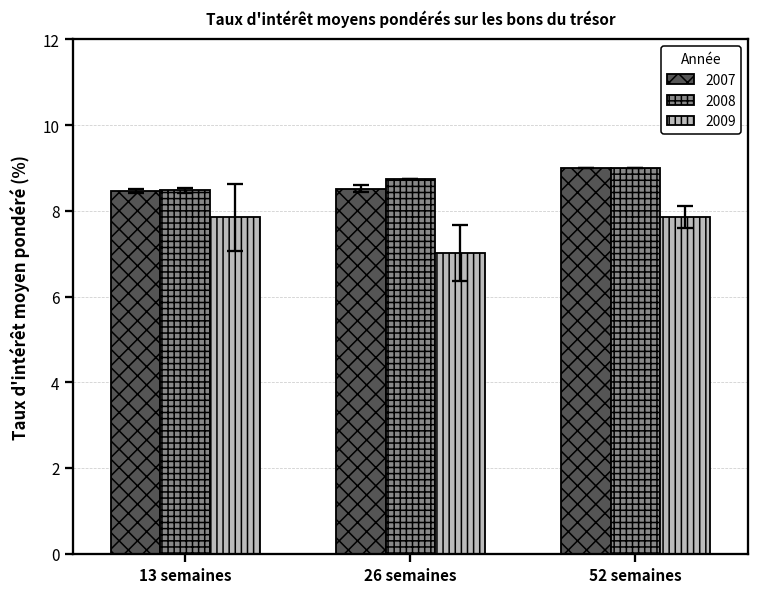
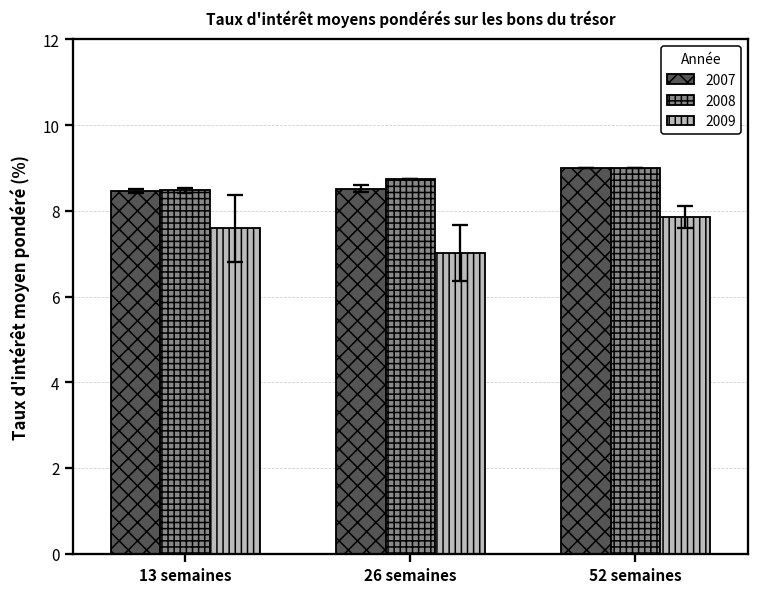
2009, 13 semaines: 7.9 -> 7.6
